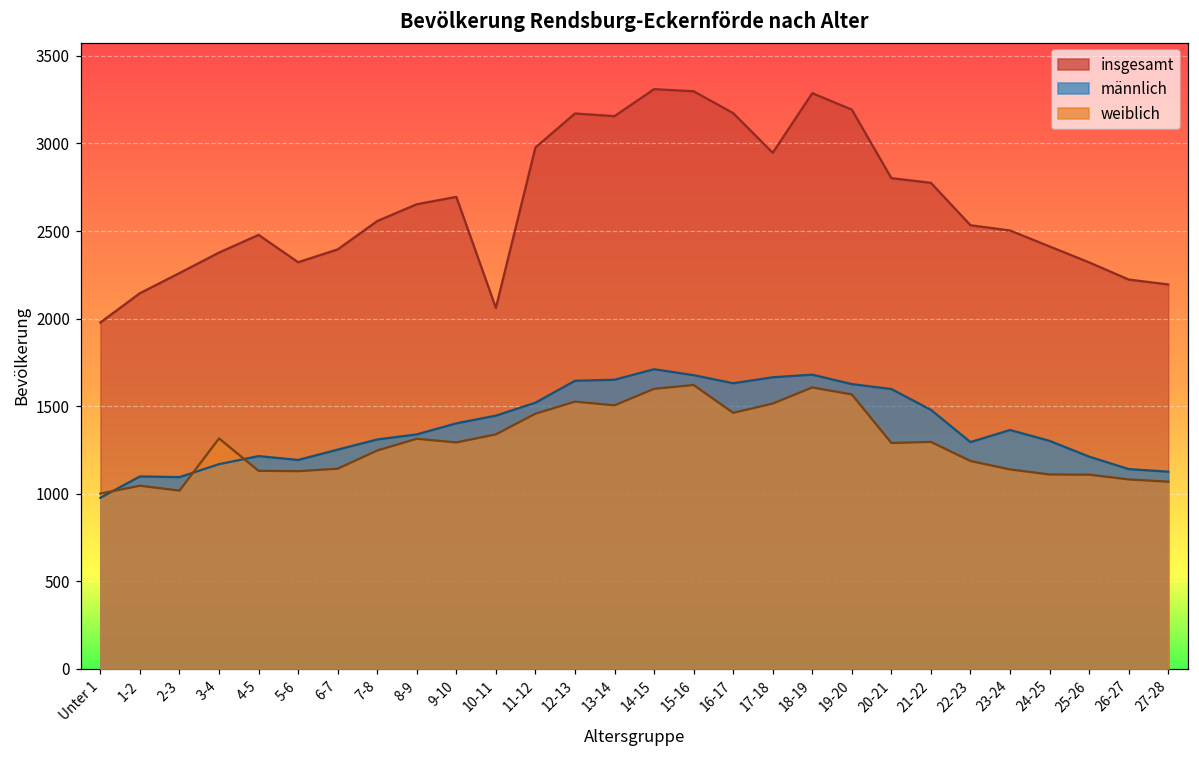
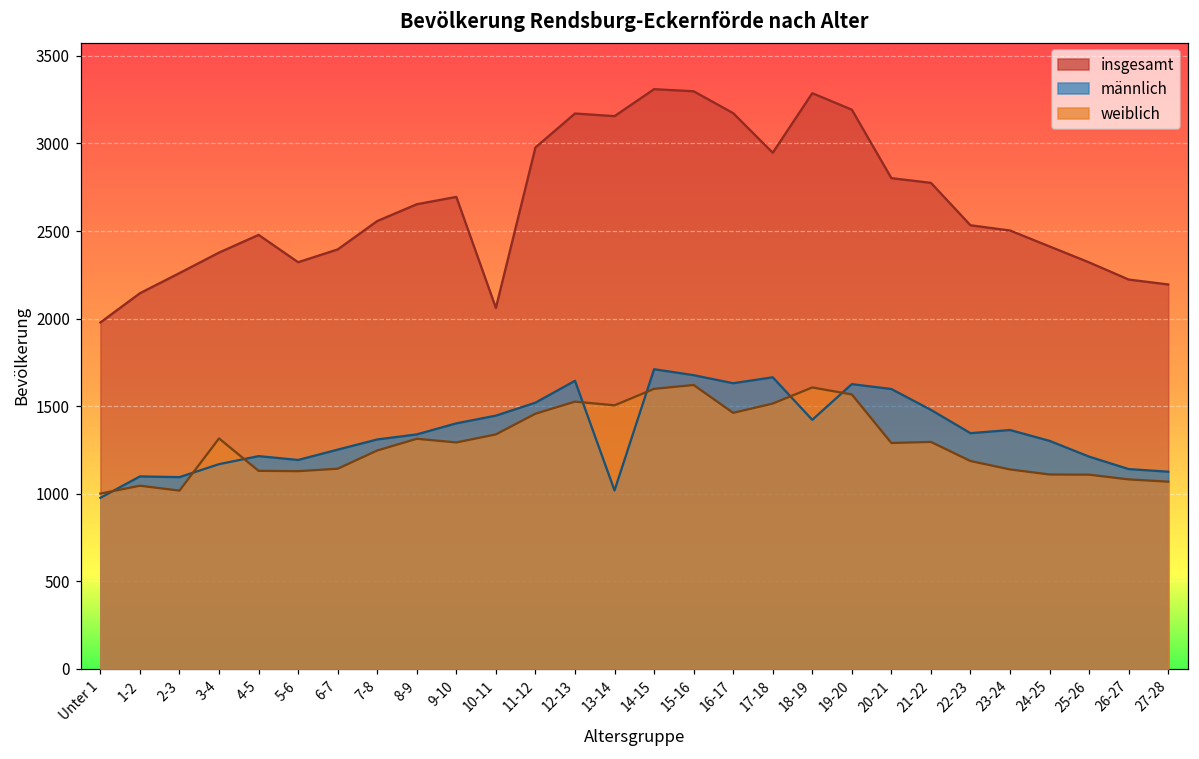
männlich, 13-14: 1650 -> 1020
männlich, 18-19: 1680 -> 1420
männlich, 22-23: 1300 -> 1350
